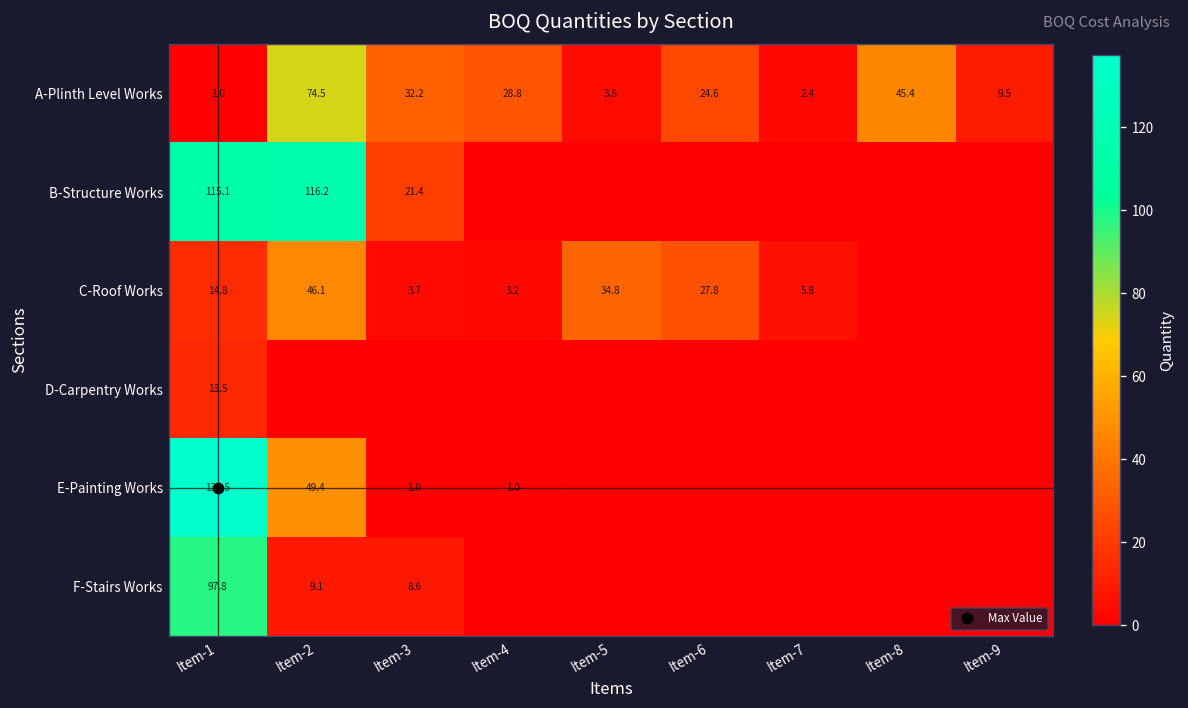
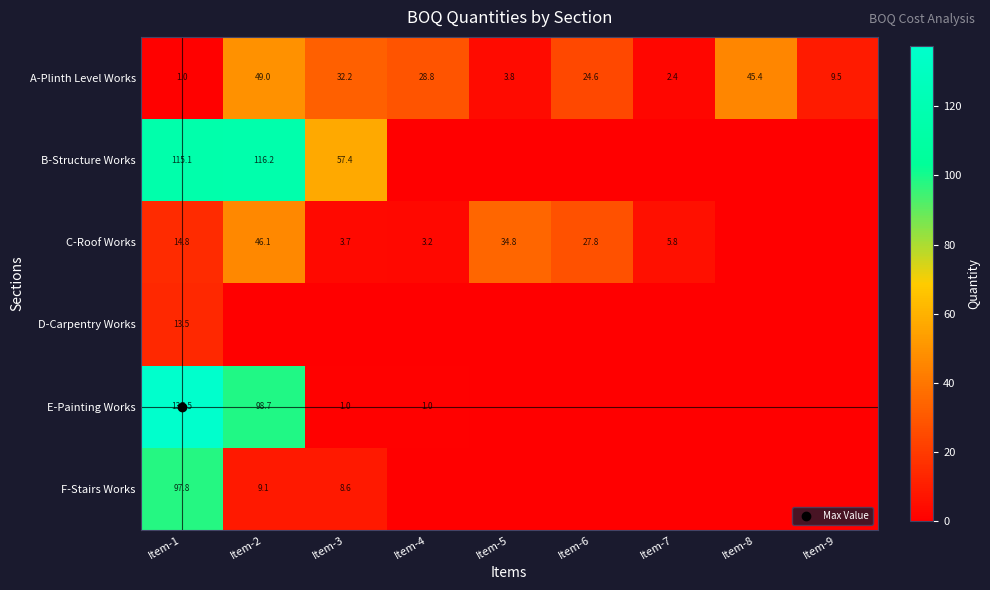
A-Plinth Level Works, Item-2: 74.5 -> 49.0
B-Structure Works, Item-3: 21.4 -> 57.4
E-Painting Works, Item-2: 49.4 -> 98.7
